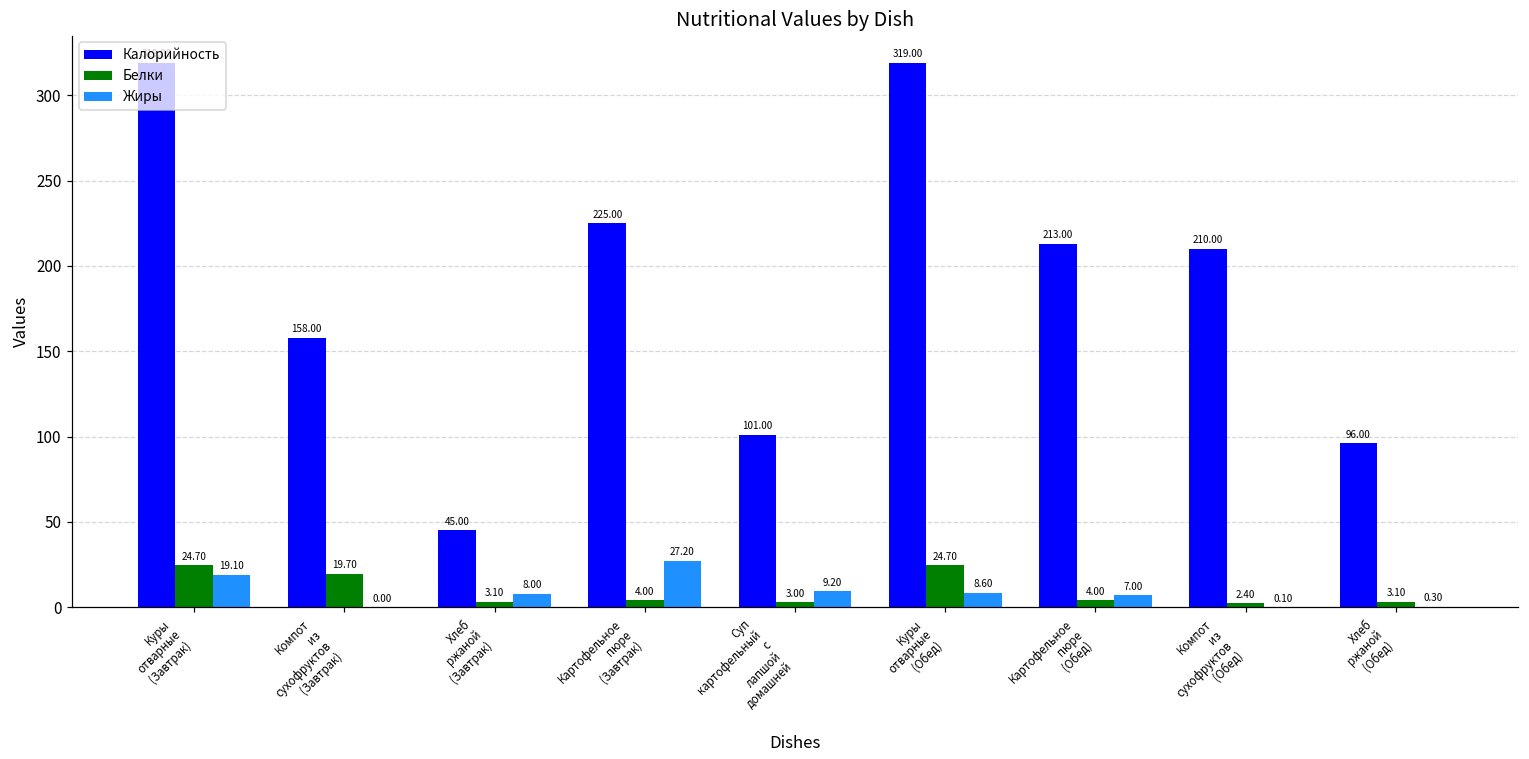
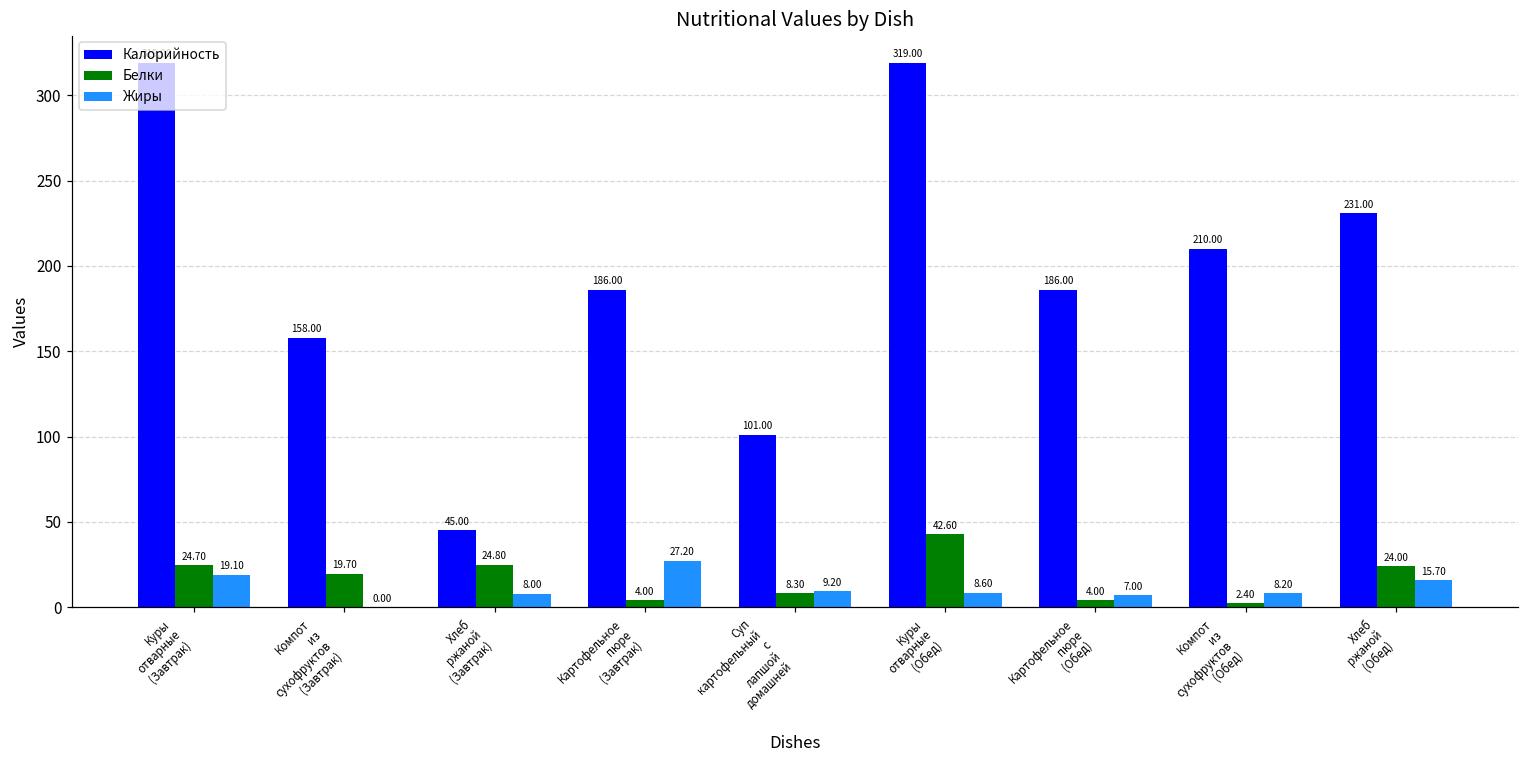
Белки, Хлеб ржаной (Завтрак): 3.10 -> 24.80
Калорийность, Картофельное пюре (Завтрак): 225.00 -> 186.00
Белки, Суп картофельный с лапшой домашней: 3.00 -> 8.30
Белки, Куры отварные (Обед): 24.70 -> 42.60
Калорийность, Картофельное пюре (Обед): 213.00 -> 186.00
Жиры, Компот из сухофруктов (Обед): 0.10 -> 8.20
Калорийность, Хлеб ржаной (Обед): 96.00 -> 231.00
Белки, Хлеб ржаной (Обед): 3.10 -> 24.00
Жиры, Хлеб ржаной (Обед): 0.30 -> 15.70
